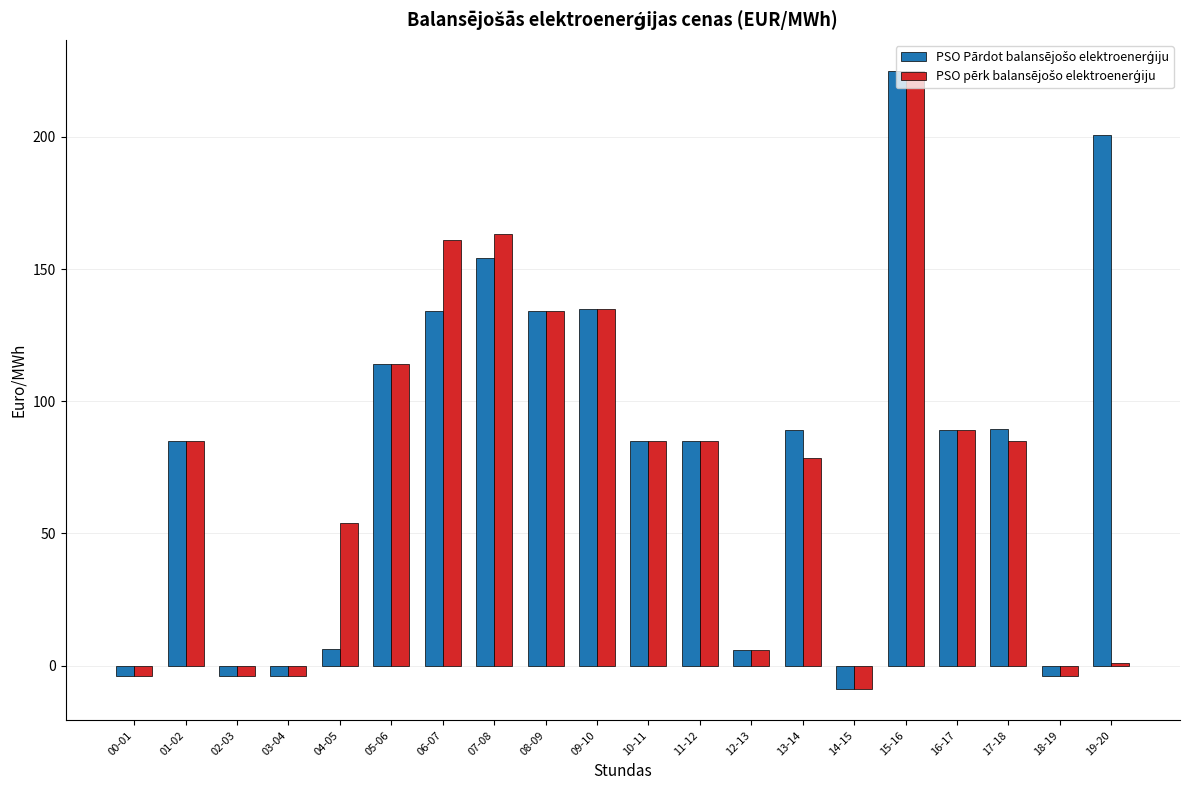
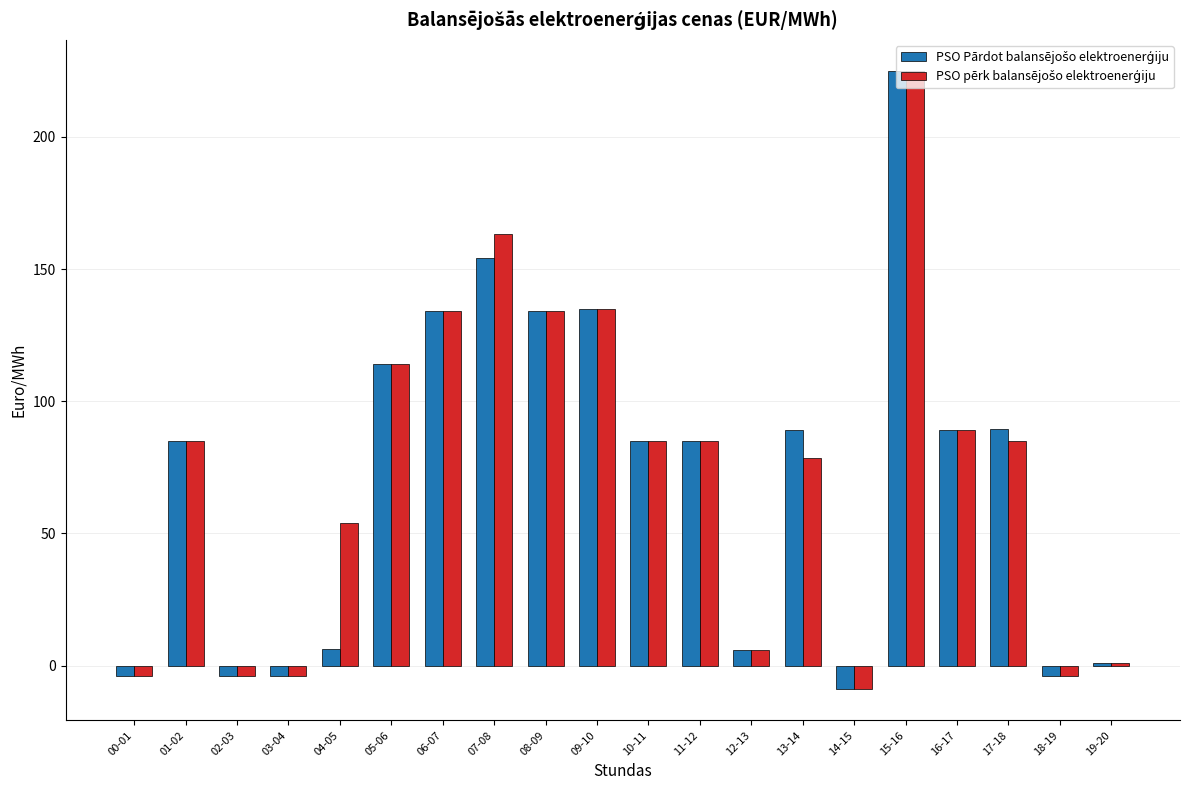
PSO pērk balansējošo elektroenerģiju, 06-07: 161 -> 134
PSO Pārdot balansējošo elektroenerģiju, 19-20: 201 -> 1
